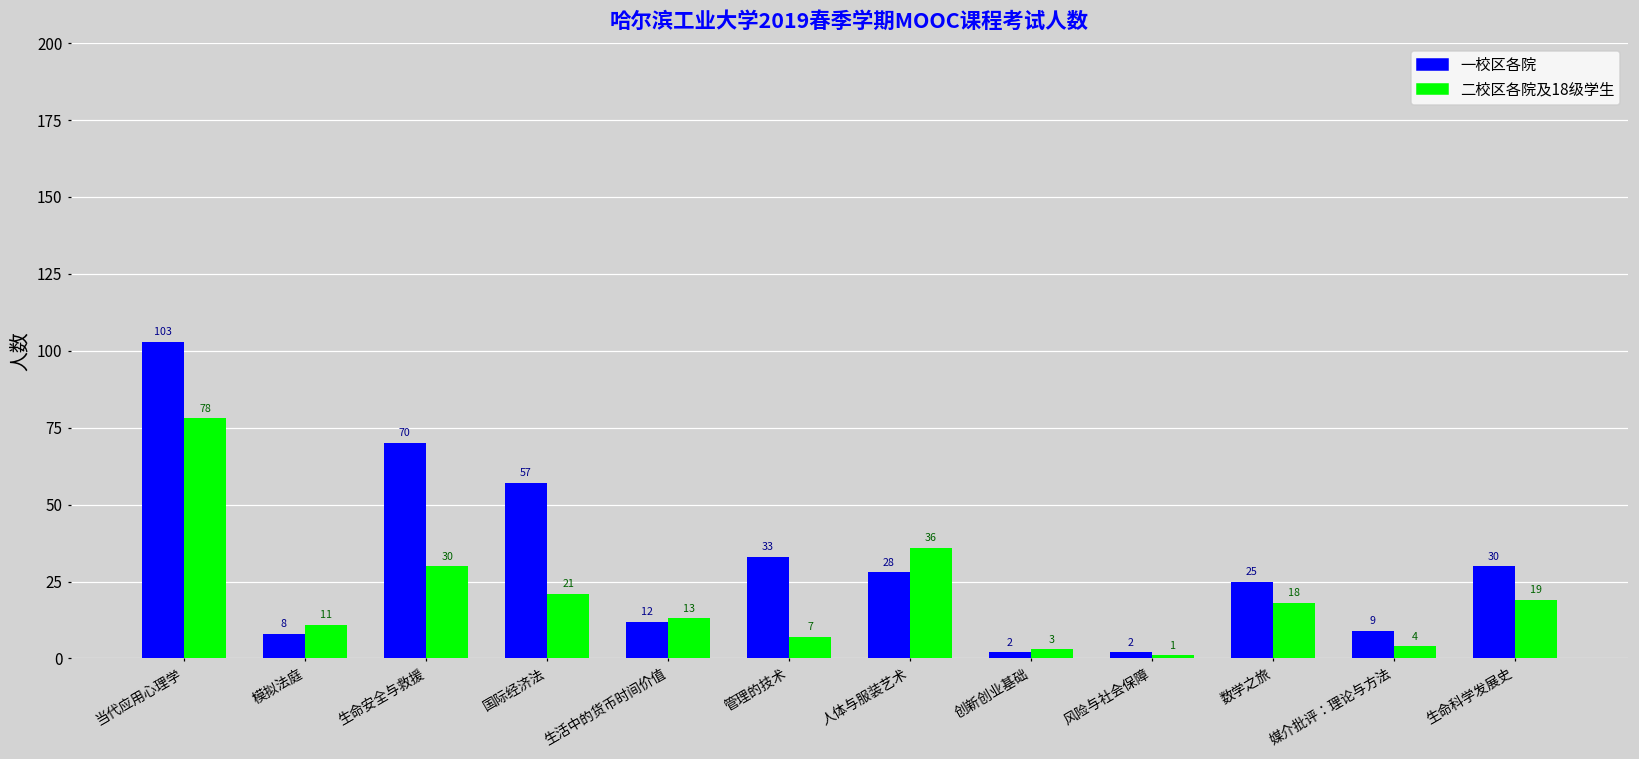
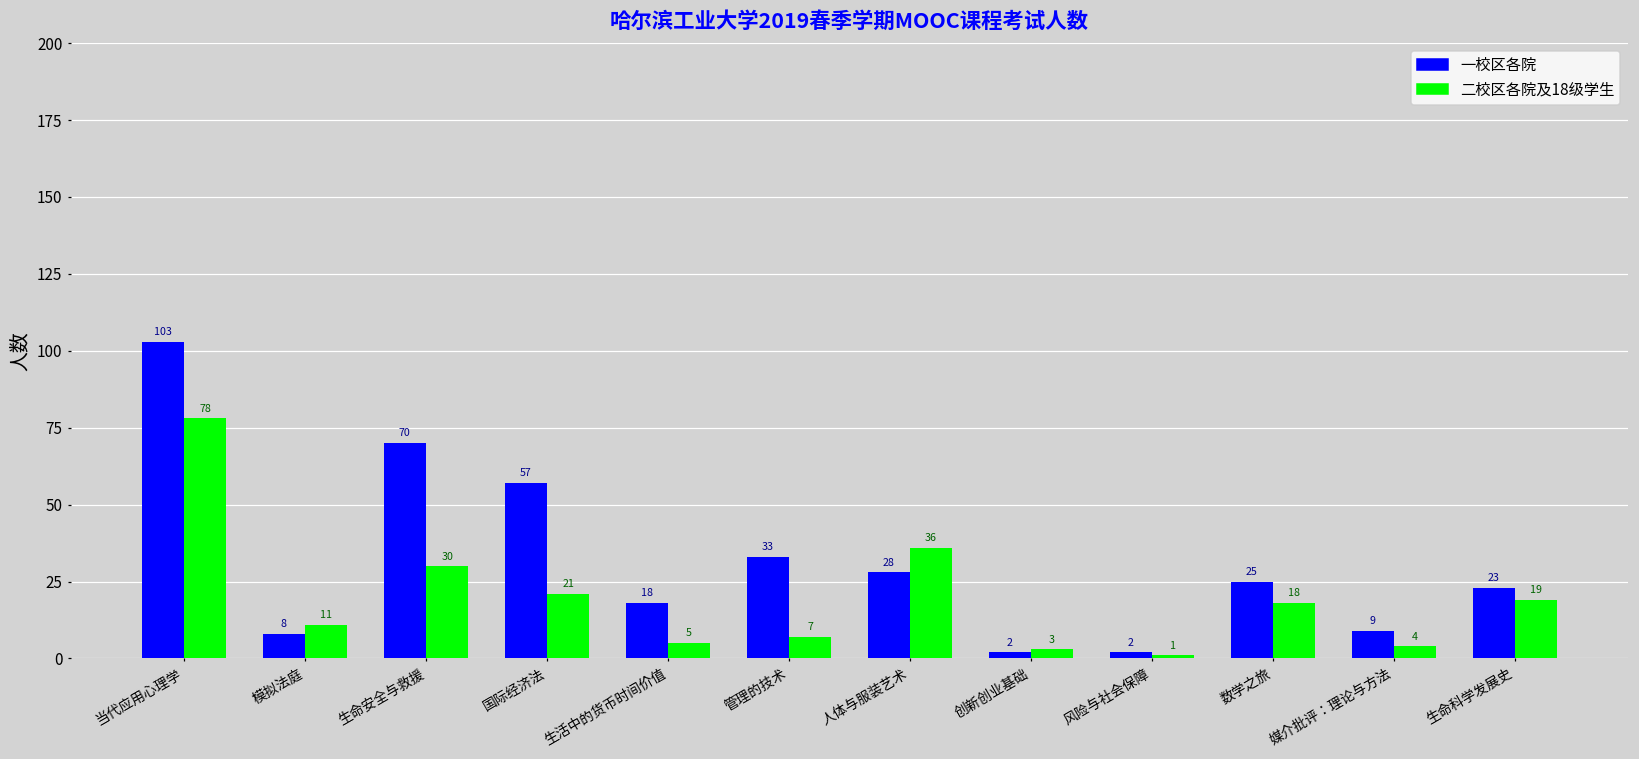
一校区各院, 生活中的货币时间价值: 12 -> 18
二校区各院及18级学生, 生活中的货币时间价值: 13 -> 5
一校区各院, 生命科学发展史: 30 -> 23
